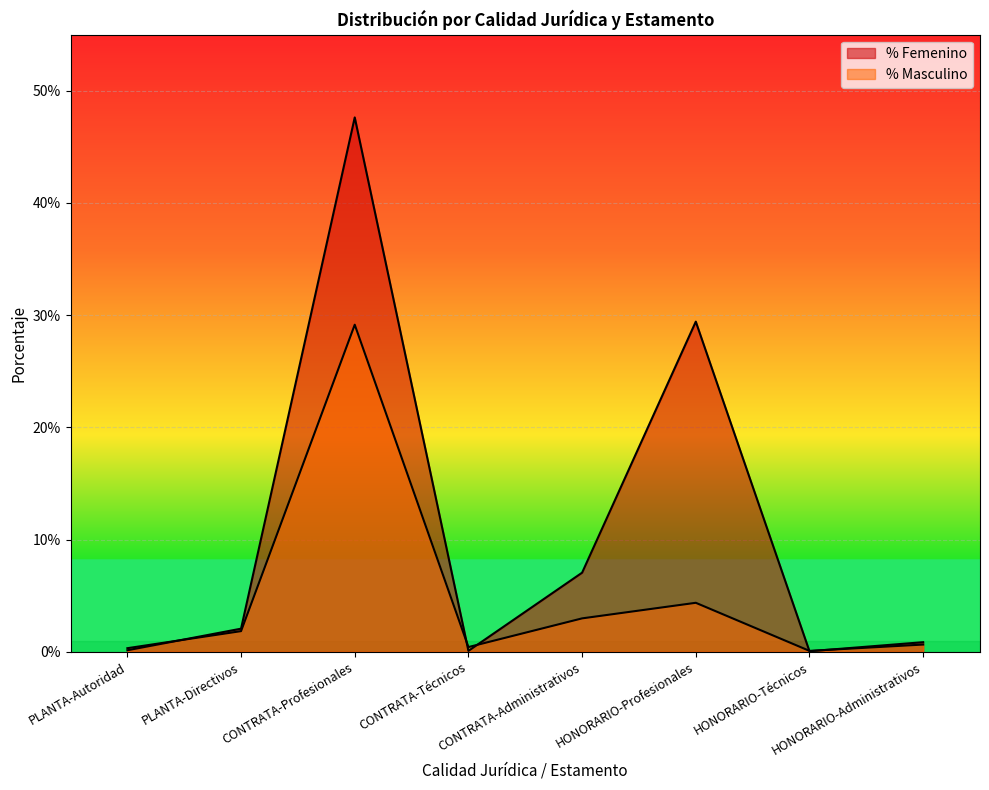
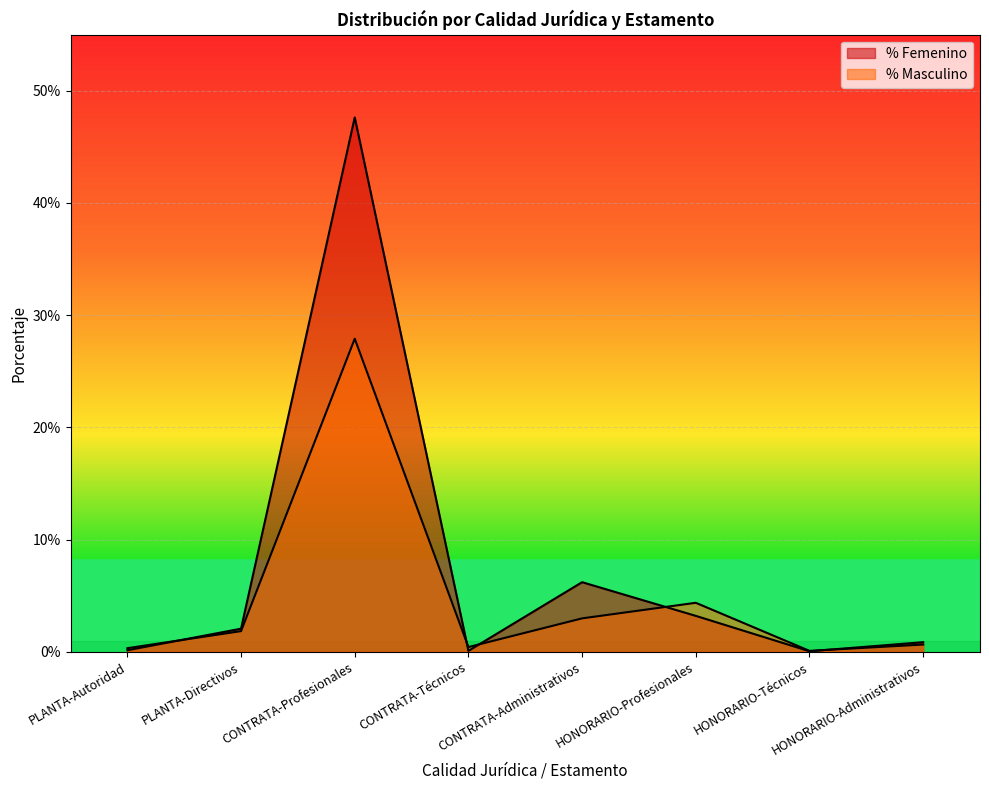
% Masculino, CONTRATA-Profesionales: 29.2% -> 27.9%
% Femenino, CONTRATA-Administrativos: 7.1% -> 6.2%
% Femenino, HONORARIO-Profesionales: 29.4% -> 3.2%
